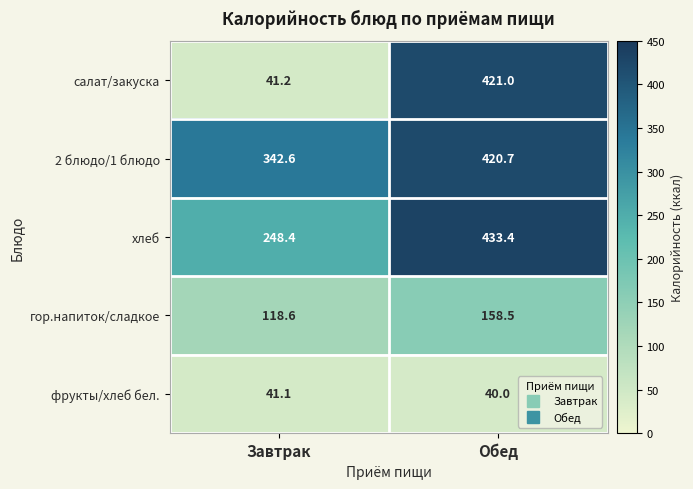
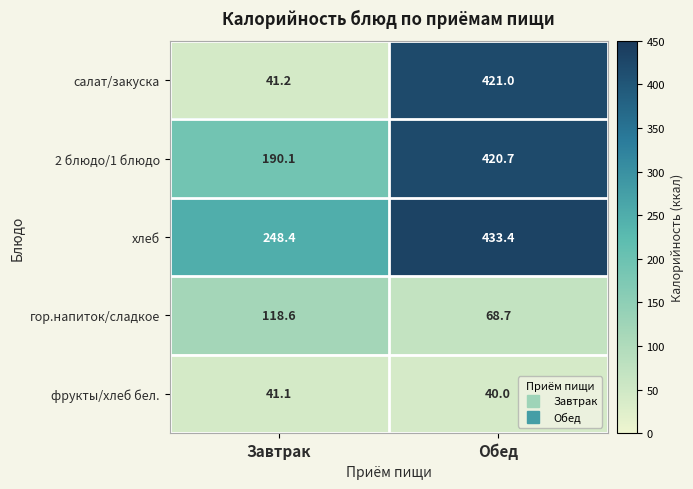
2 блюдо/1 блюдо, Завтрак: 342.6 -> 190.1
гор.напиток/сладкое, Обед: 158.5 -> 68.7
